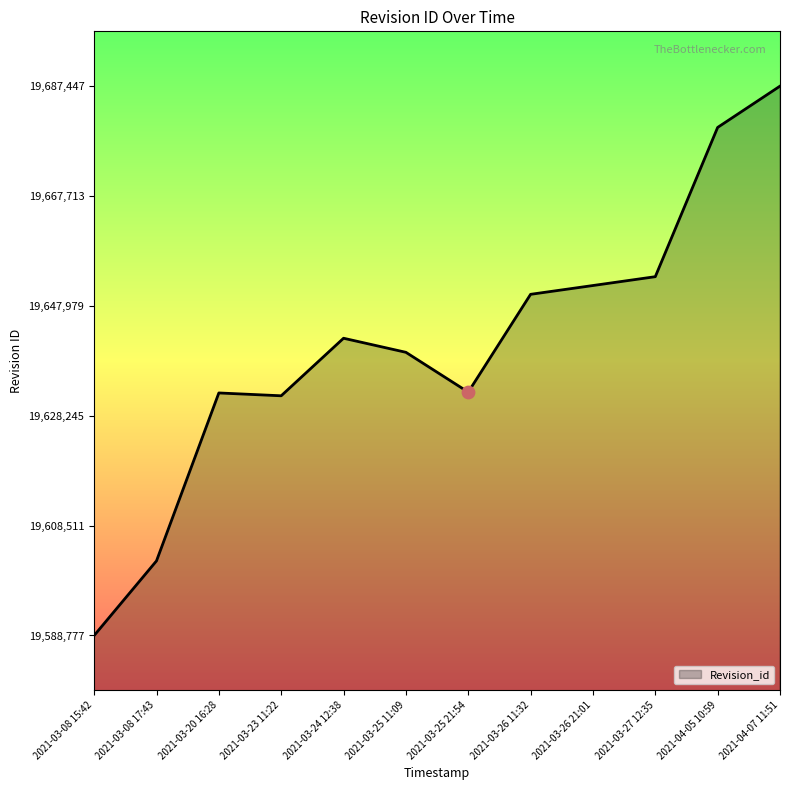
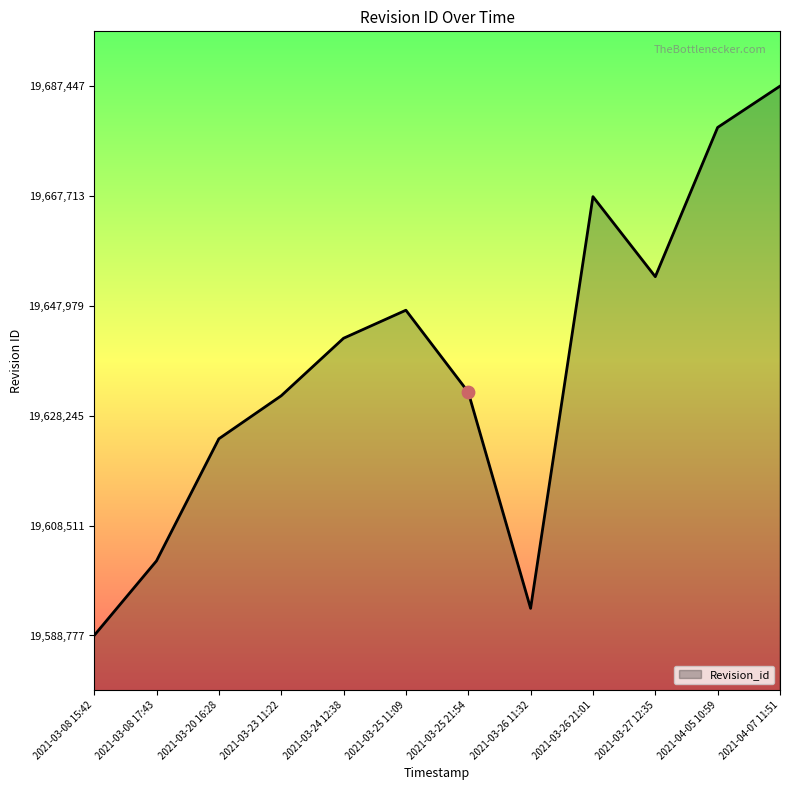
Revision_id, 2021-03-20 16:28: 19,632,000 -> 19,624,000
Revision_id, 2021-03-25 11:09: 19,640,000 -> 19,647,000
Revision_id, 2021-03-26 11:32: 19,650,000 -> 19,594,000
Revision_id, 2021-03-26 21:01: 19,652,000 -> 19,668,000
